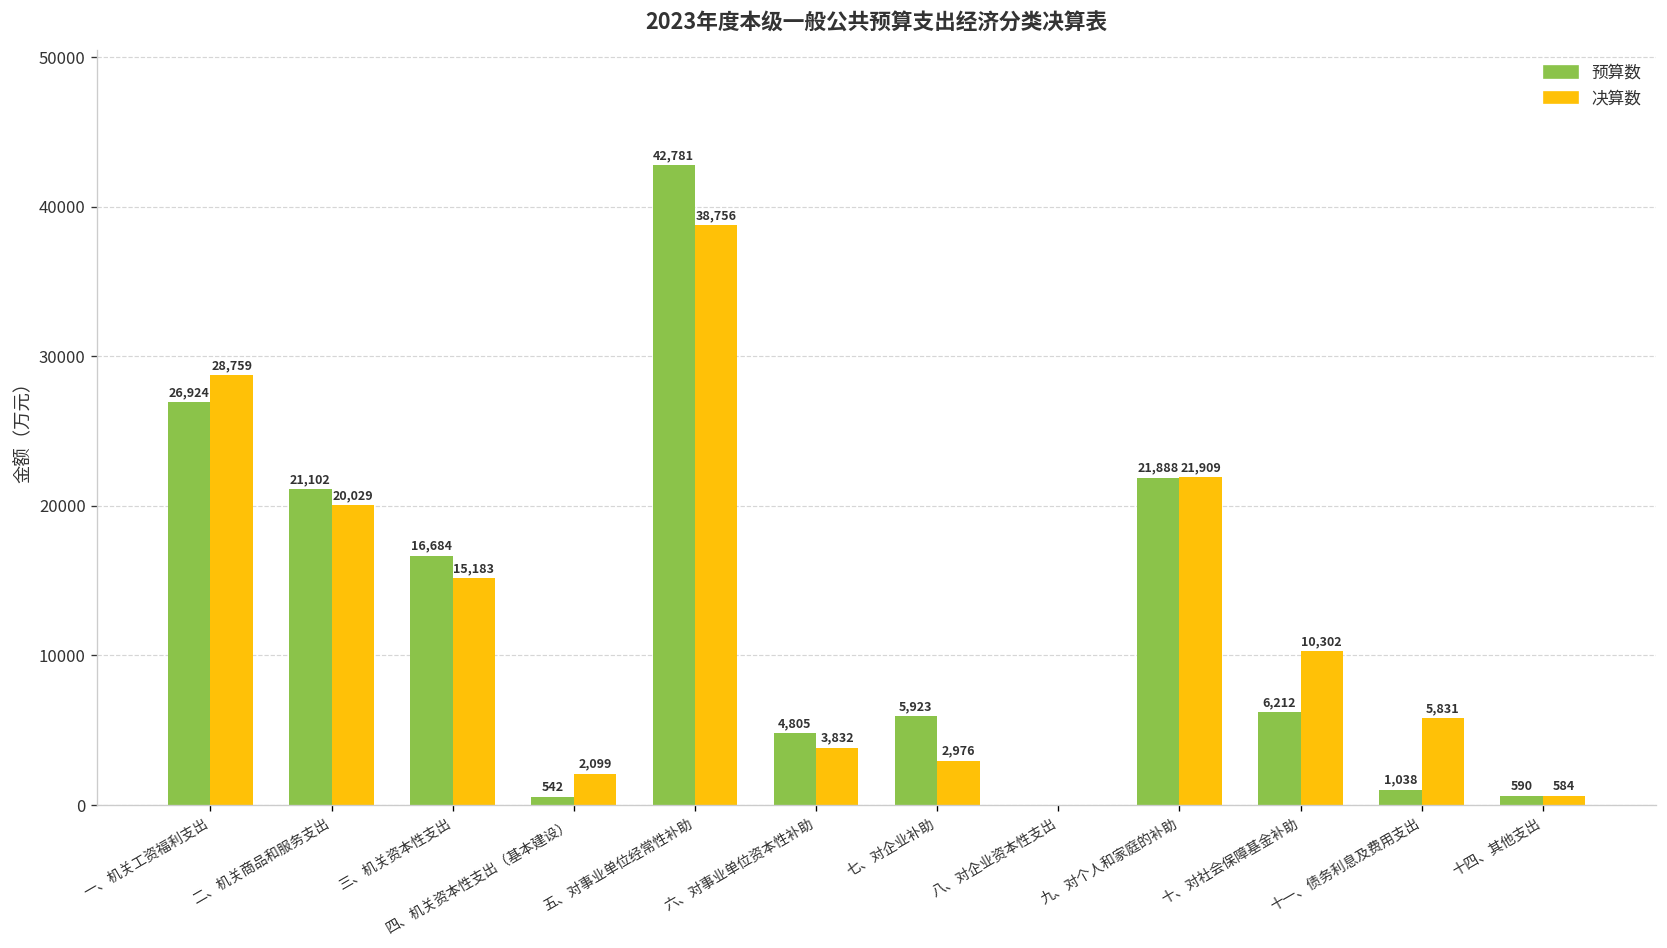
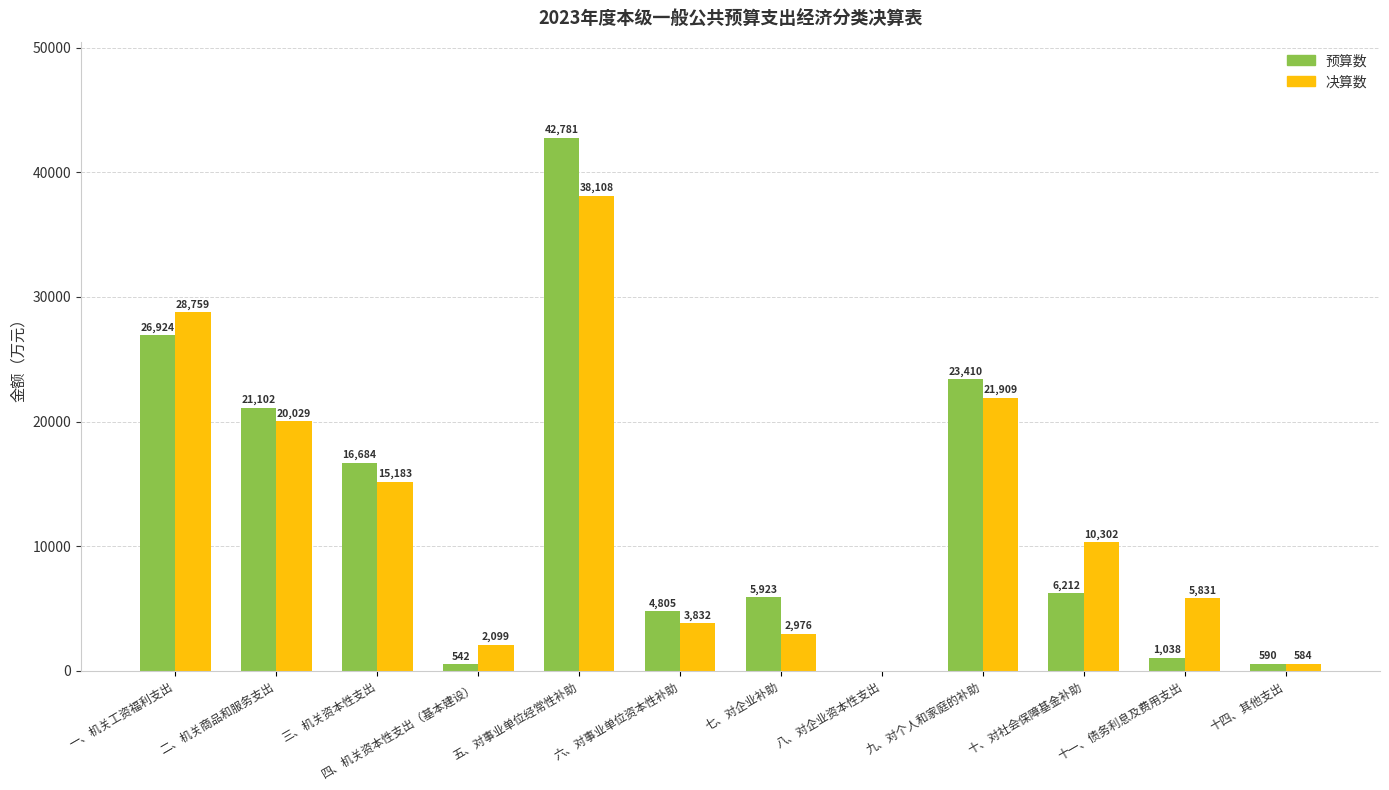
决算数, 五、对事业单位经常性补助: 38,756 -> 38,108
预算数, 九、对个人和家庭的补助: 21,888 -> 23,410
